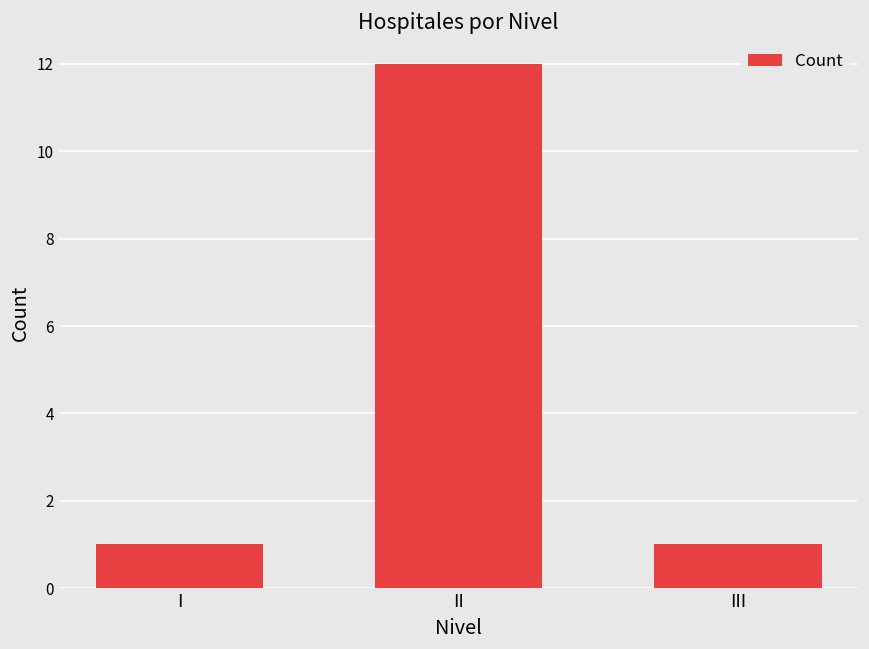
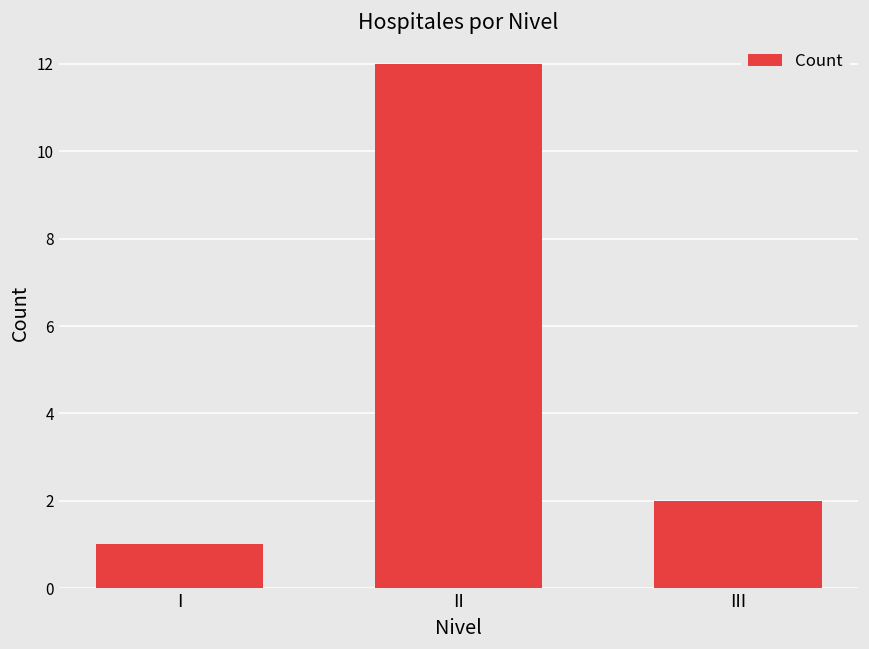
III: 1 -> 2
